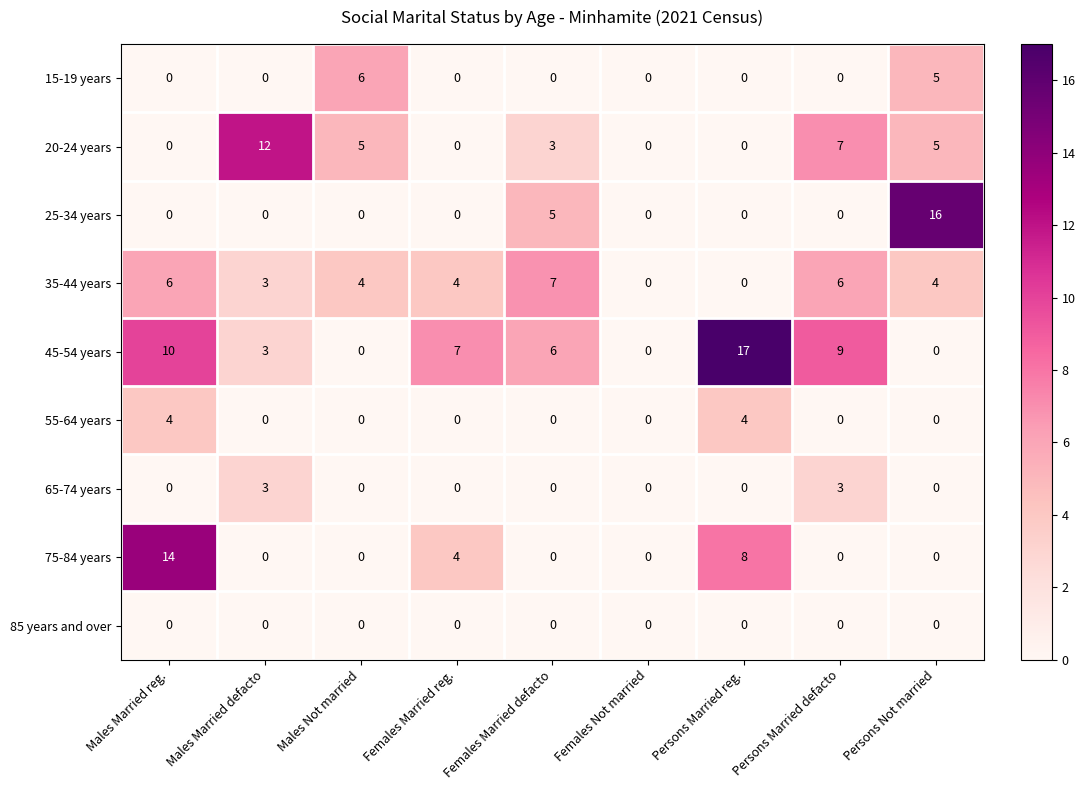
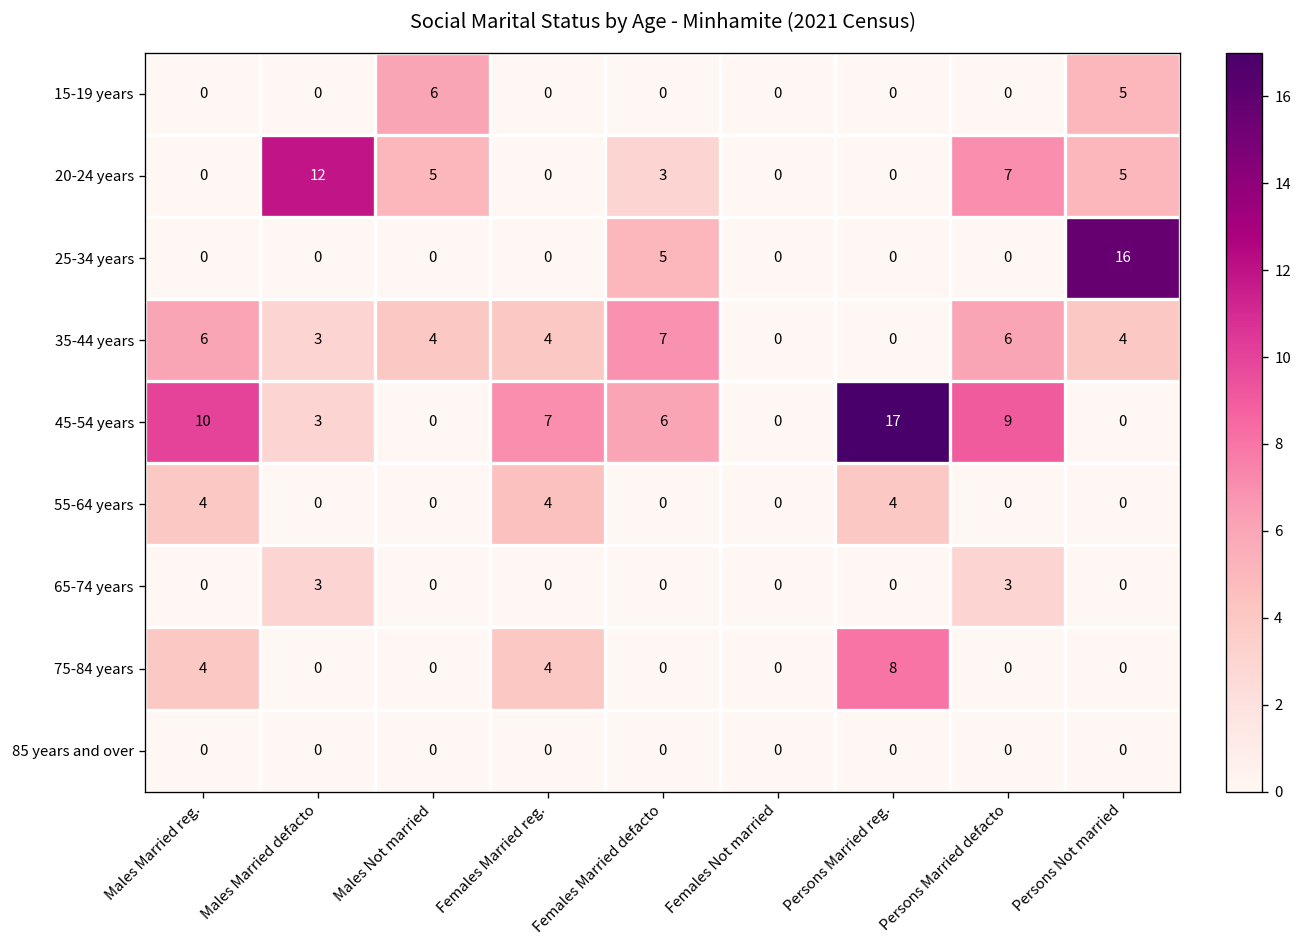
55-64 years, Females Married reg.: 0 -> 4
75-84 years, Males Married reg.: 14 -> 4
